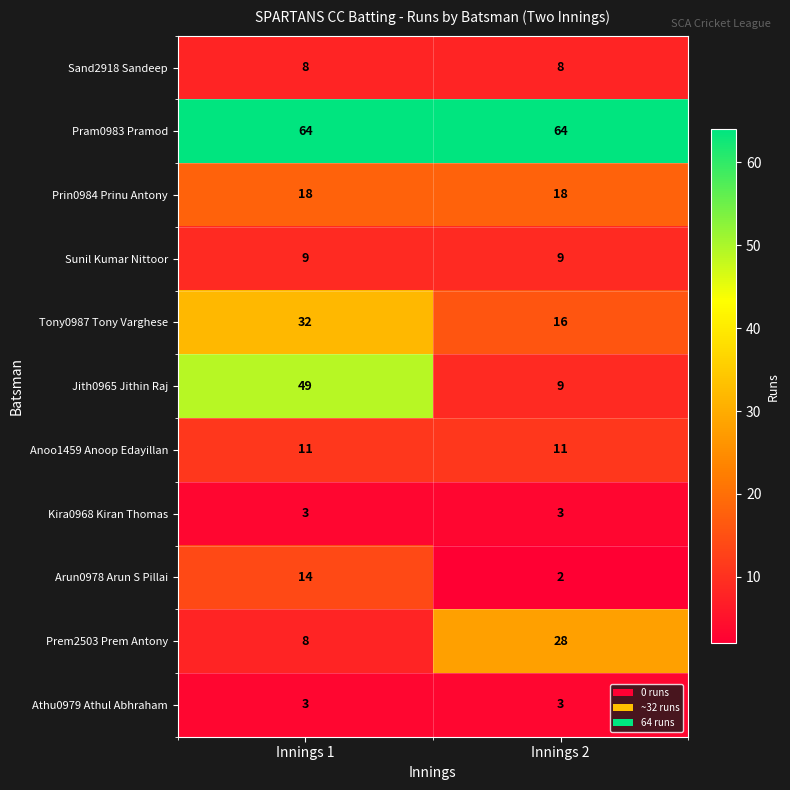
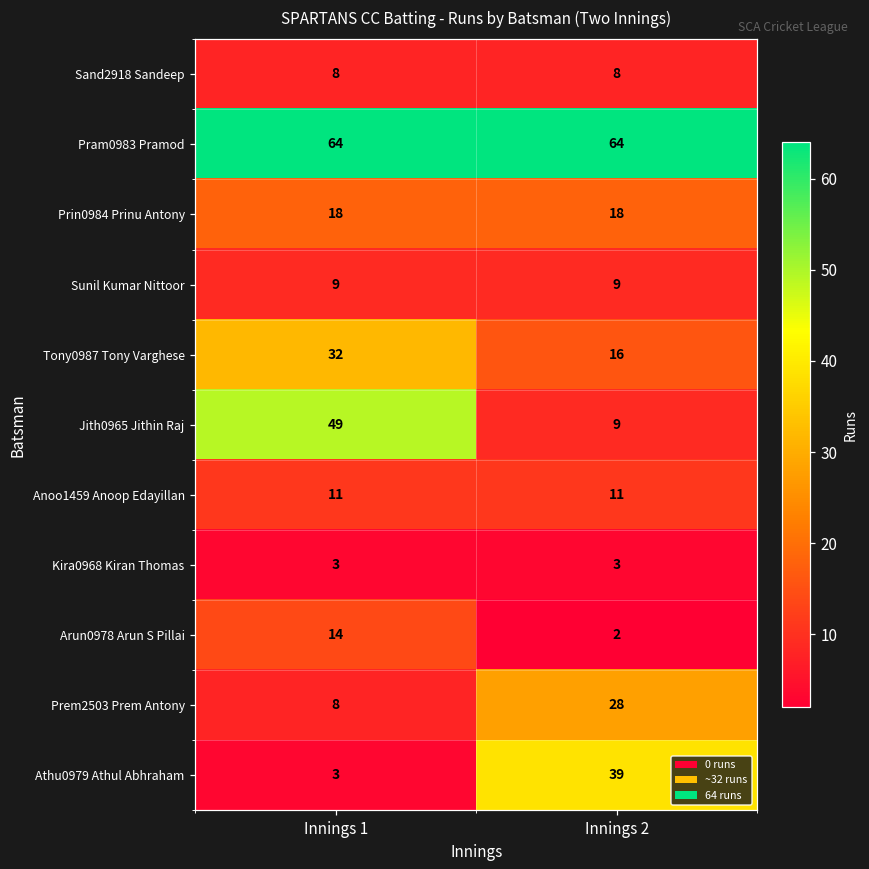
Athu0979 Athul Abhraham, Innings 2: 3 -> 39
